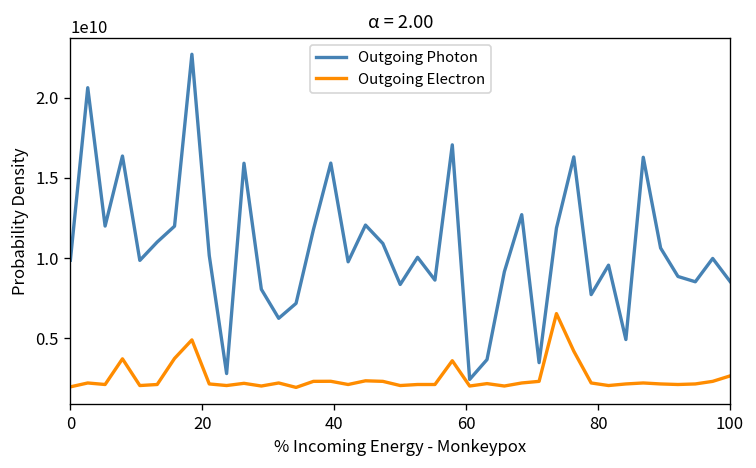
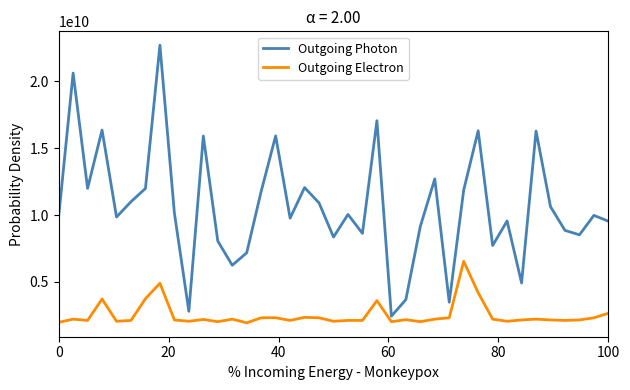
Outgoing Photon, 100: 8500000000 -> 9500000000
